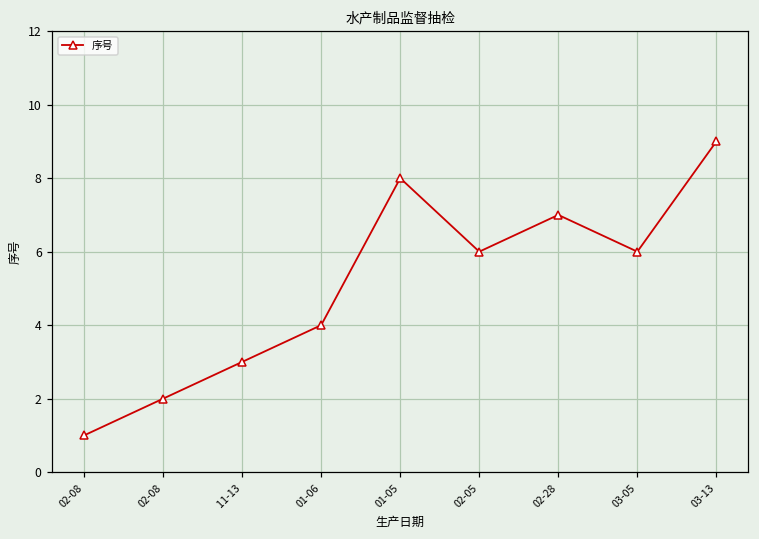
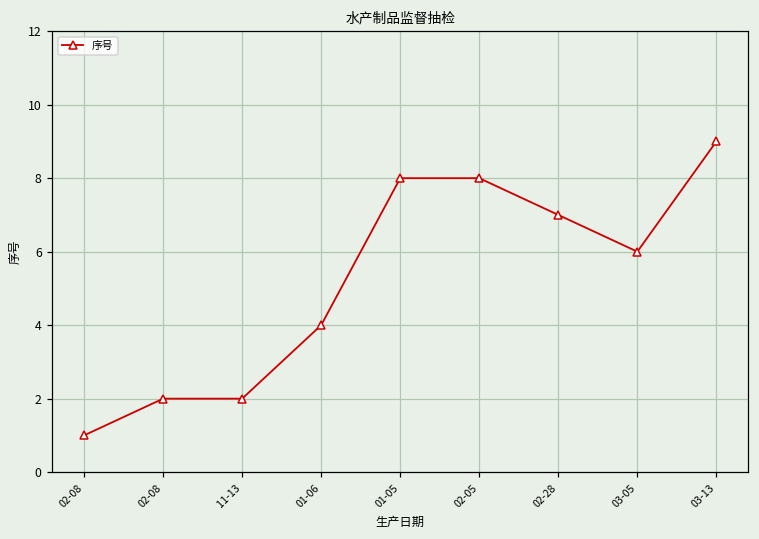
11-13: 3 -> 2
02-05: 6 -> 8
